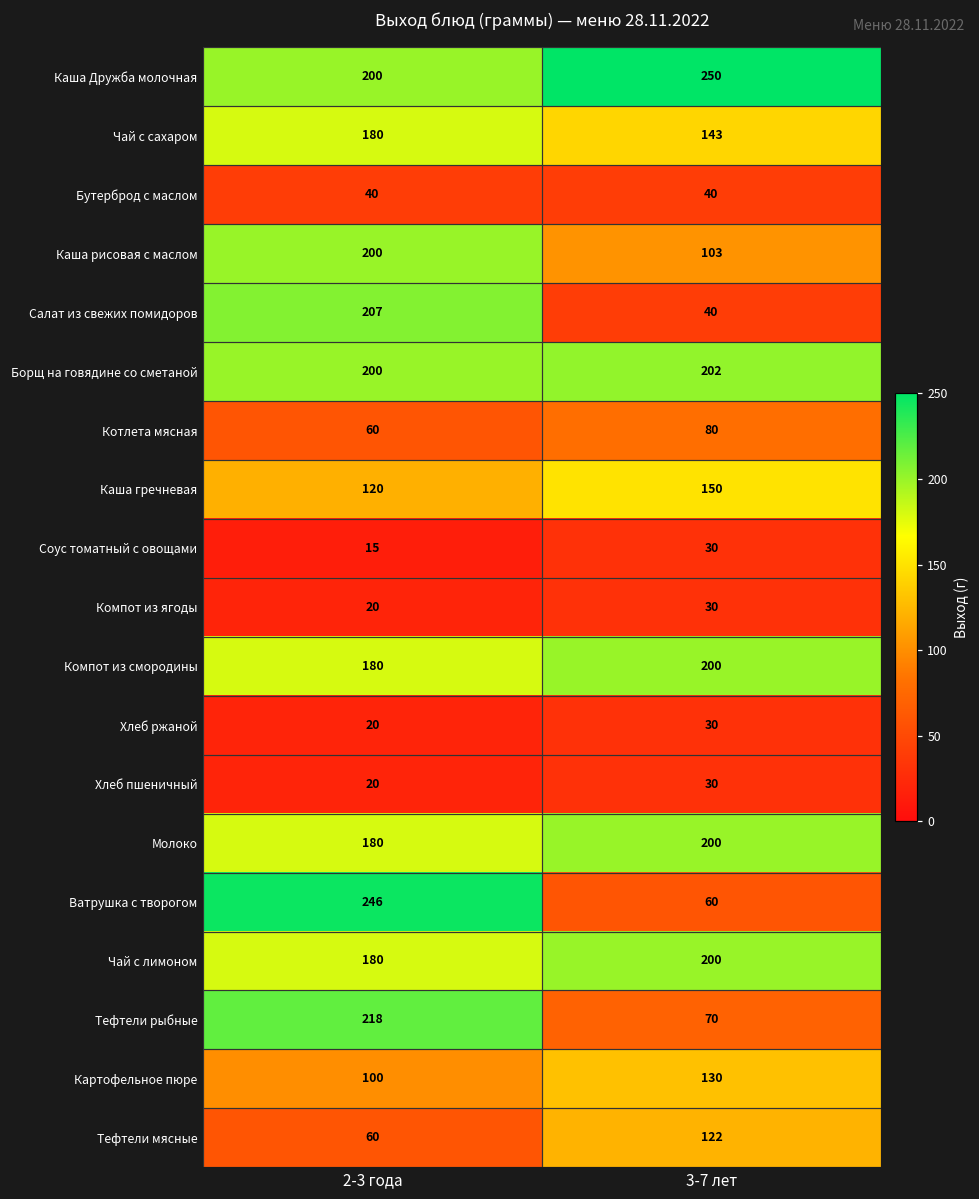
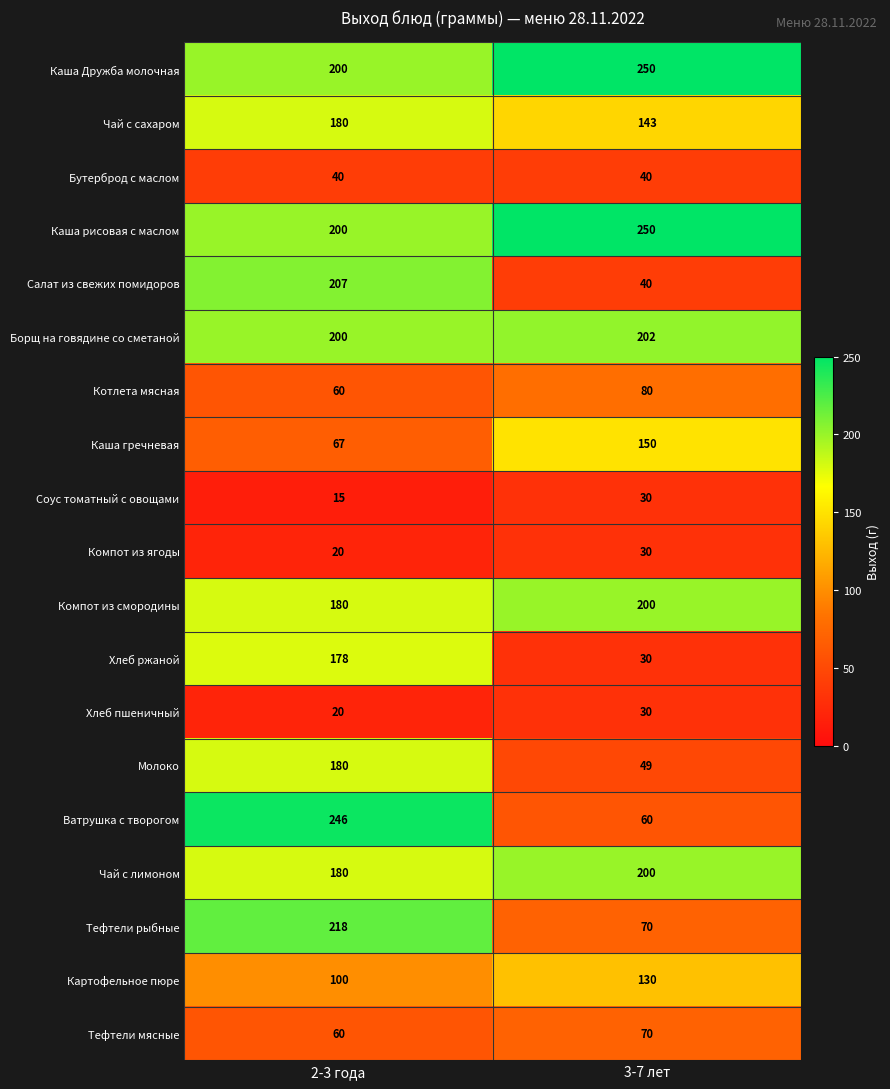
Каша рисовая с маслом, 3-7 лет: 103 -> 250
Каша гречневая, 2-3 года: 120 -> 67
Хлеб ржаной, 2-3 года: 20 -> 178
Молоко, 3-7 лет: 200 -> 49
Тефтели мясные, 3-7 лет: 122 -> 70
